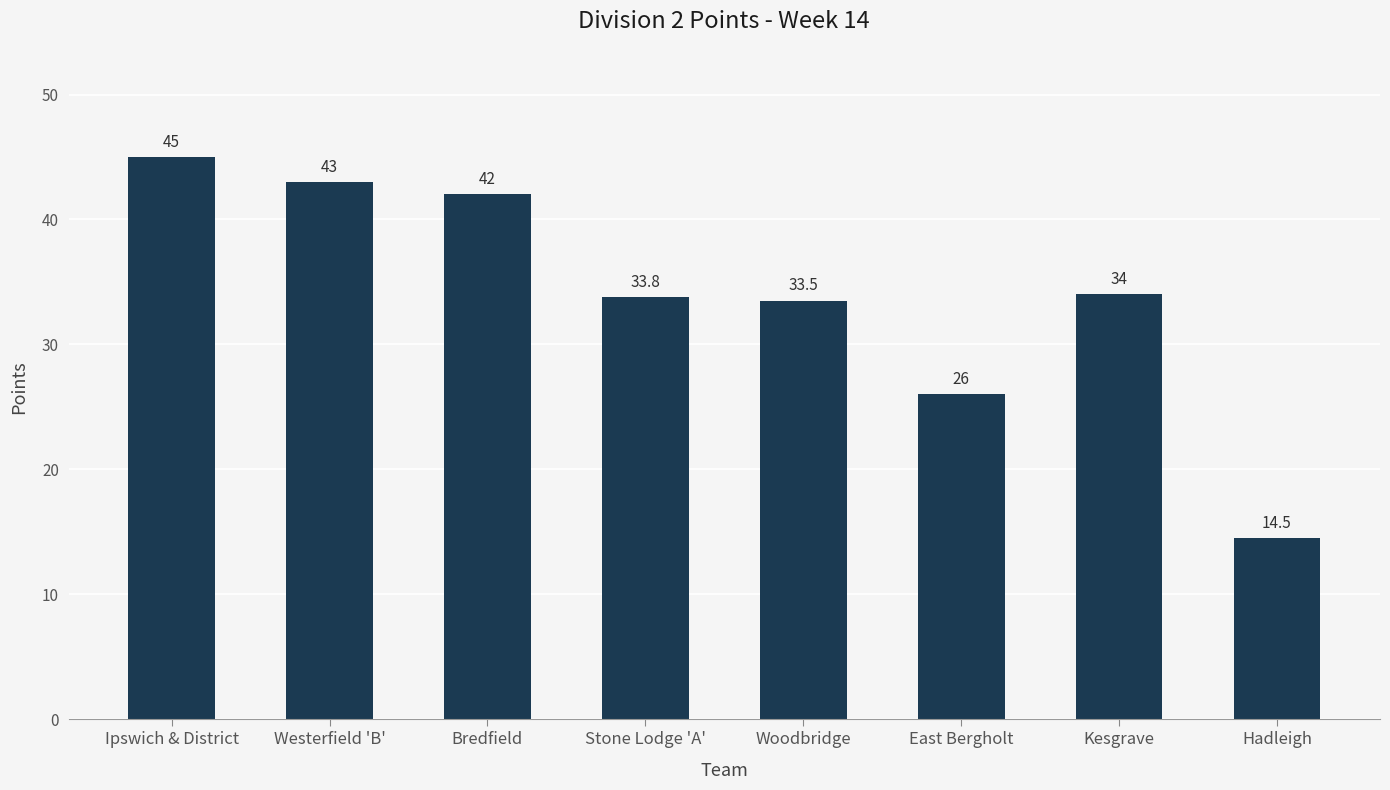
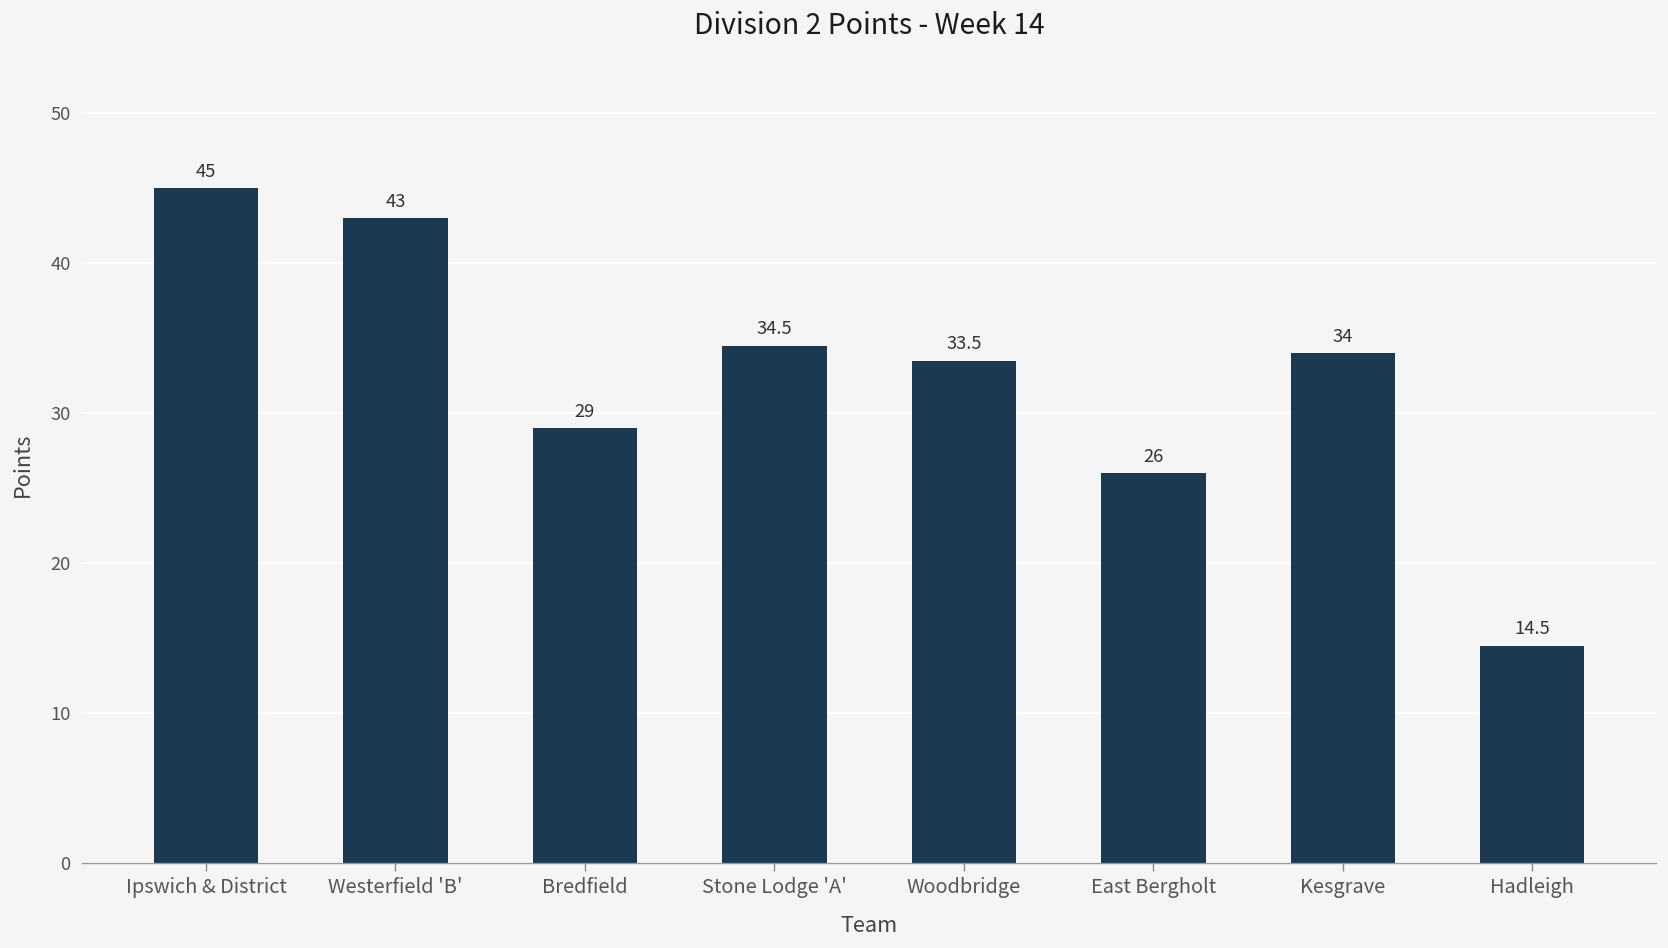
Bredfield: 42 -> 29
Stone Lodge 'A': 33.8 -> 34.5
